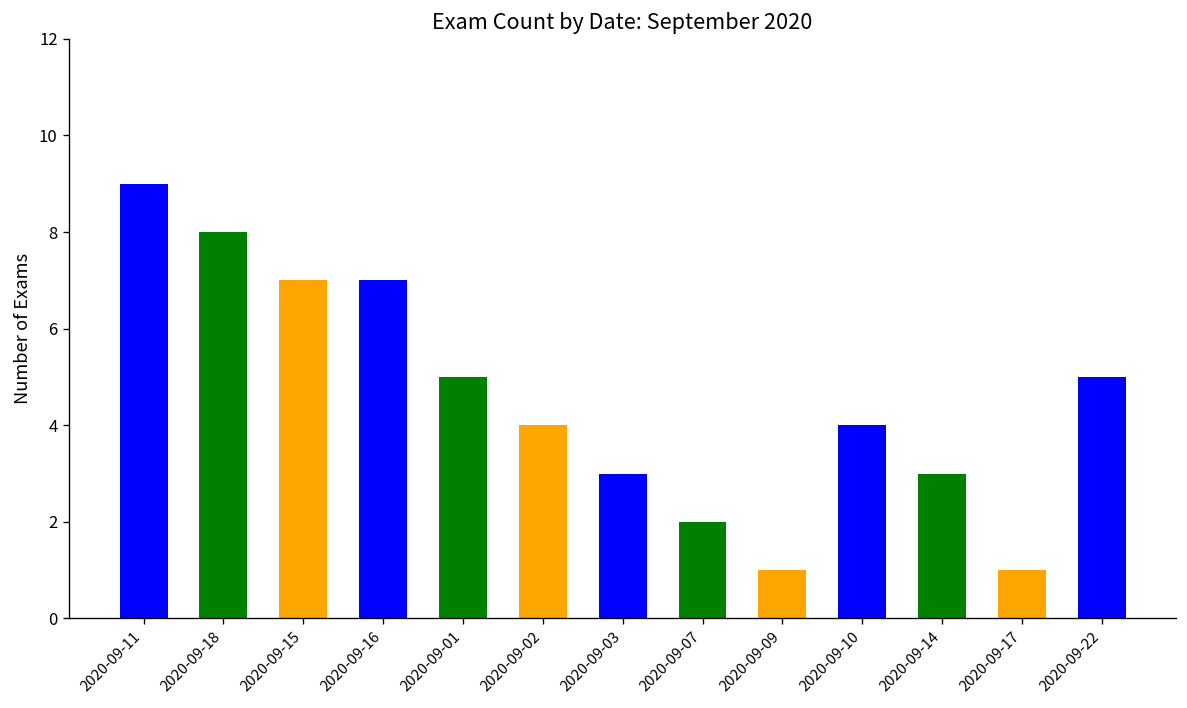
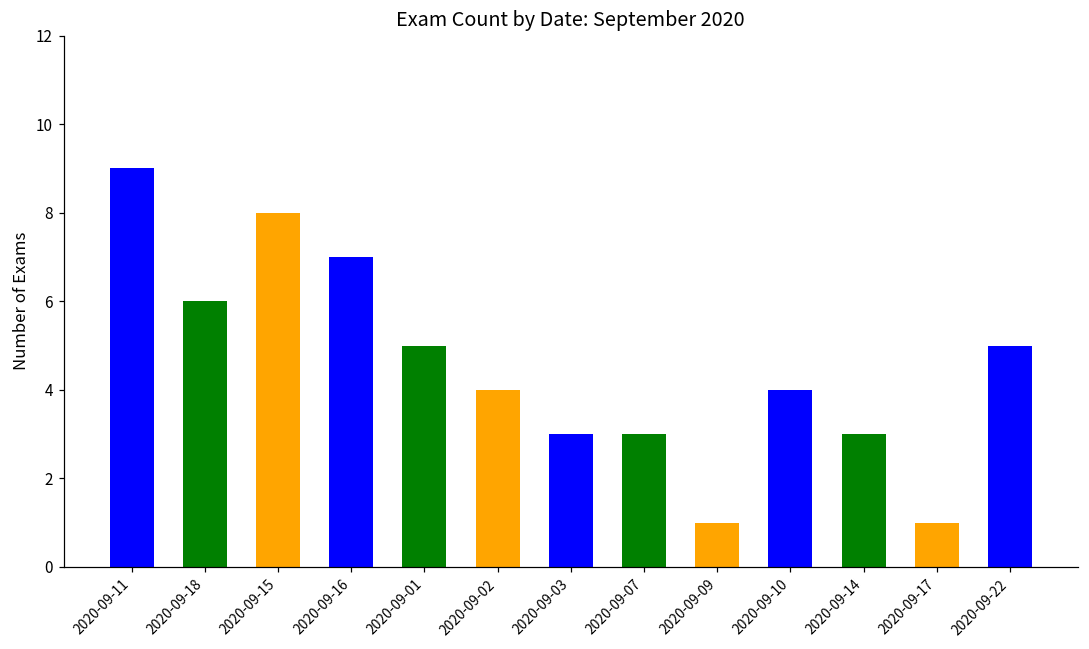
2020-09-18: 8 -> 6
2020-09-15: 7 -> 8
2020-09-07: 2 -> 3
